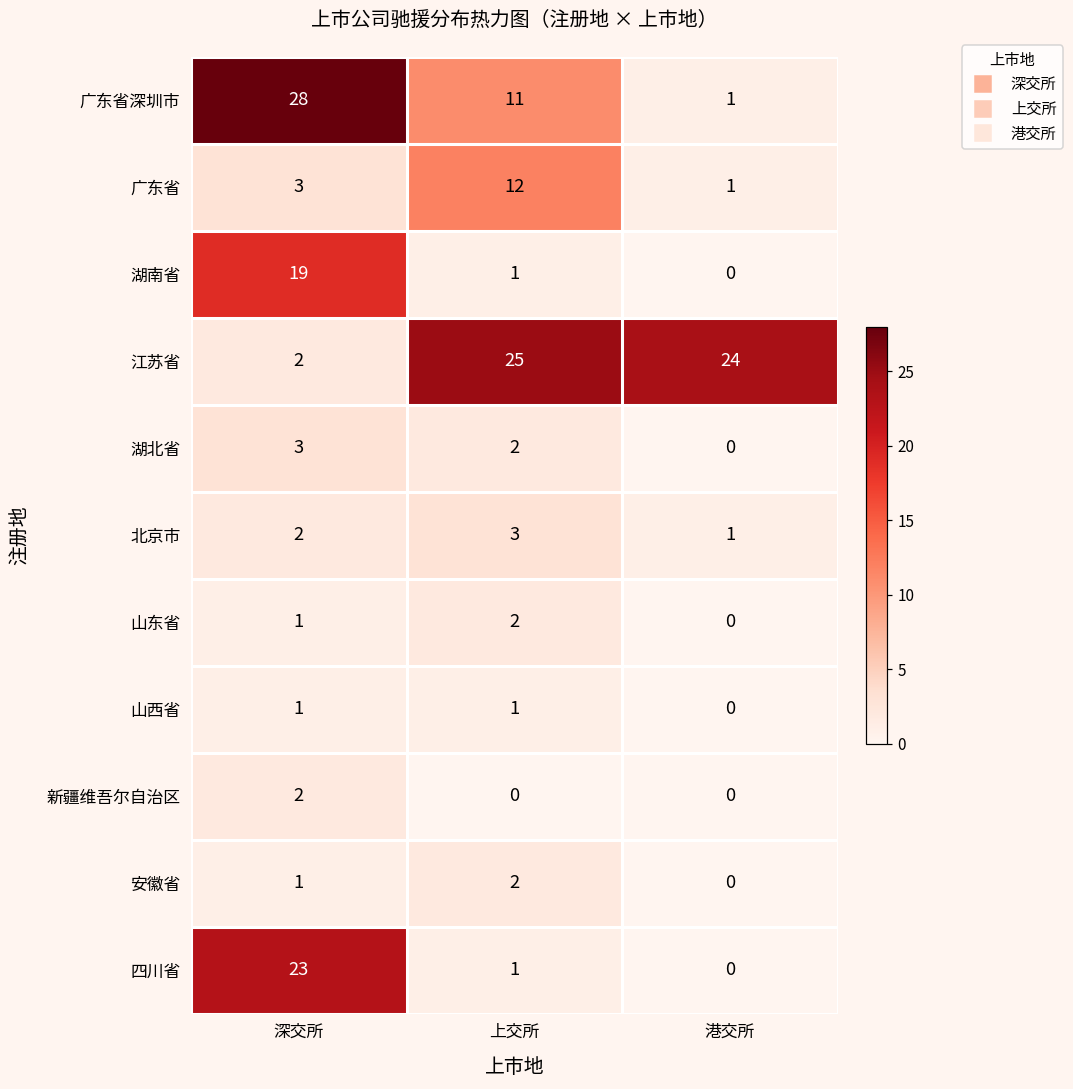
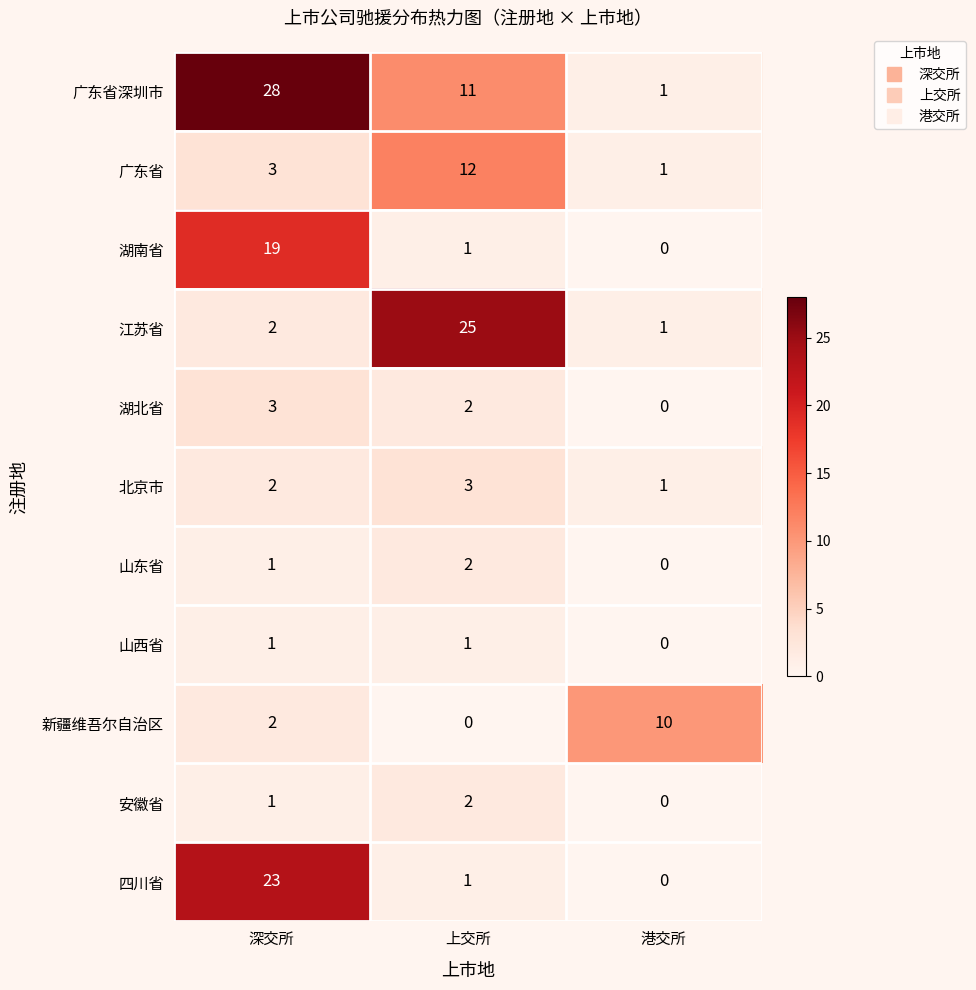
江苏省, 港交所: 24 -> 1
新疆维吾尔自治区, 港交所: 0 -> 10
